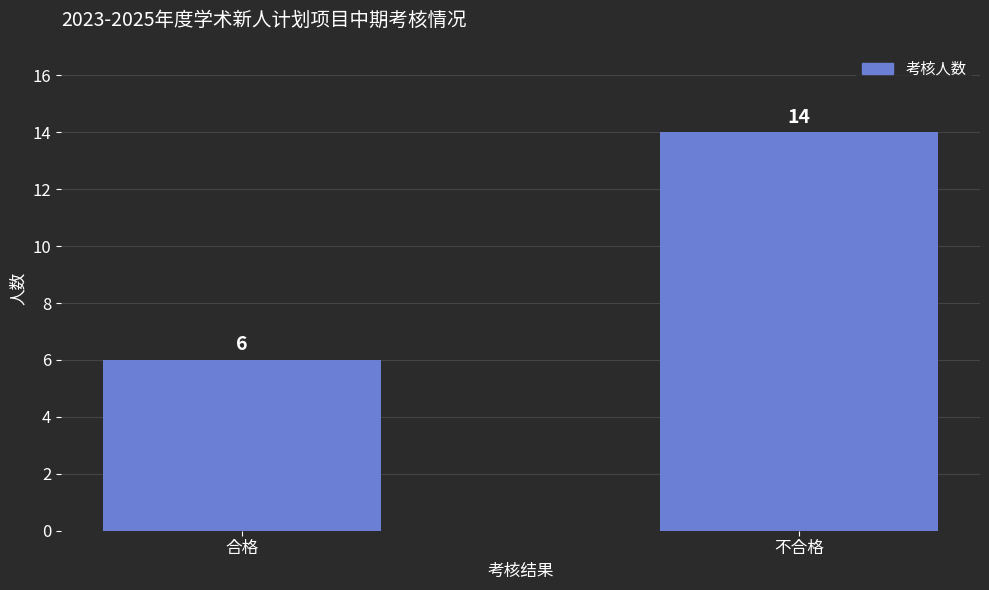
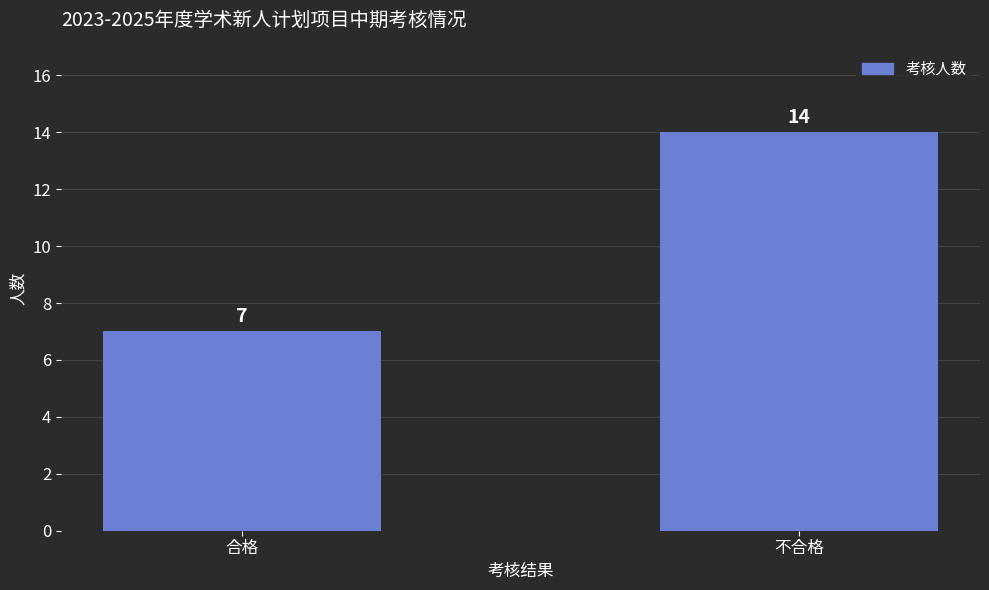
合格: 6 -> 7
